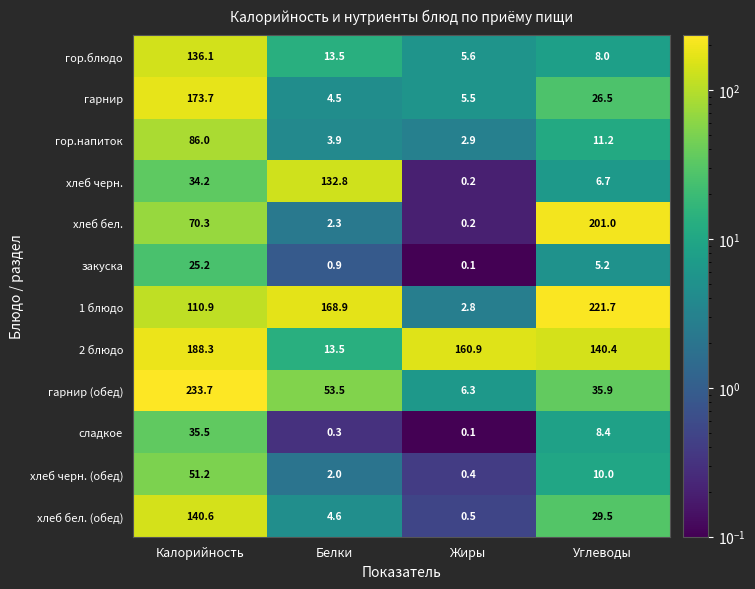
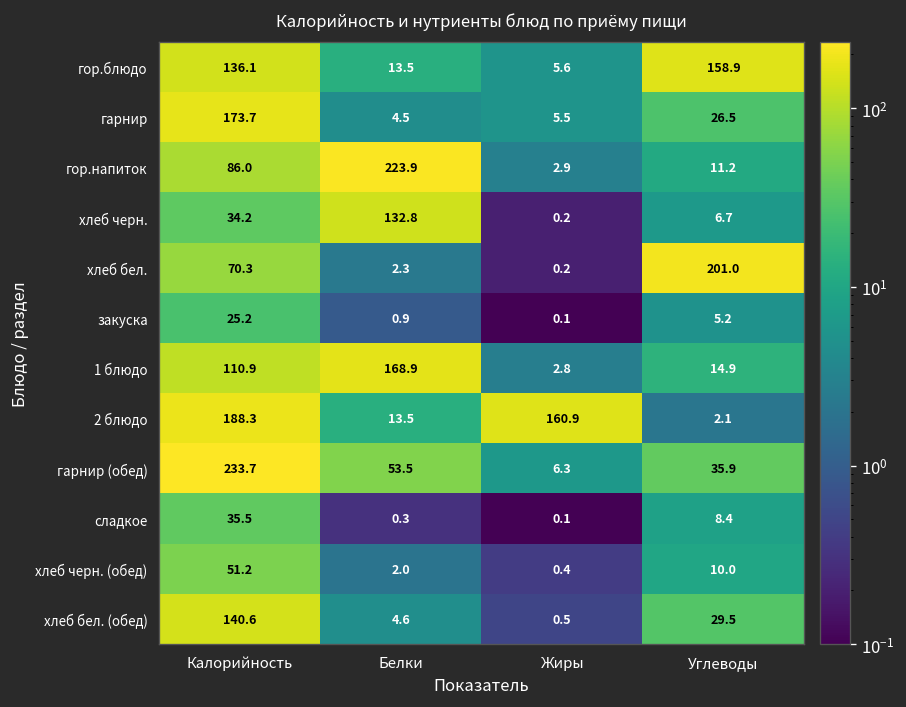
гор.блюдо, Углеводы: 8.0 -> 158.9
гор.напиток, Белки: 3.9 -> 223.9
1 блюдо, Углеводы: 221.7 -> 14.9
2 блюдо, Углеводы: 140.4 -> 2.1
